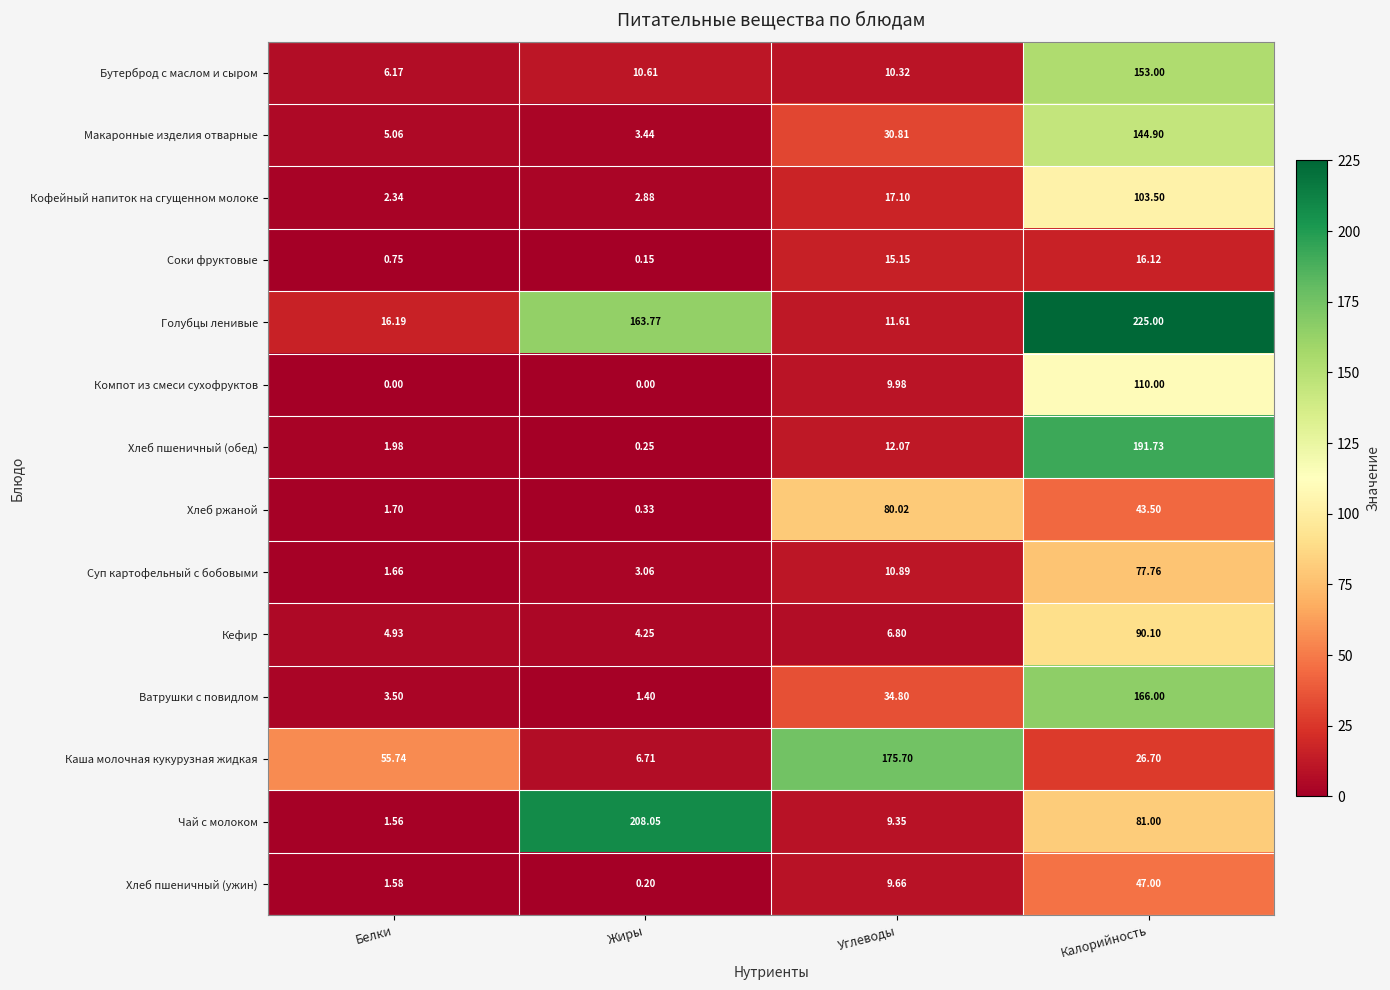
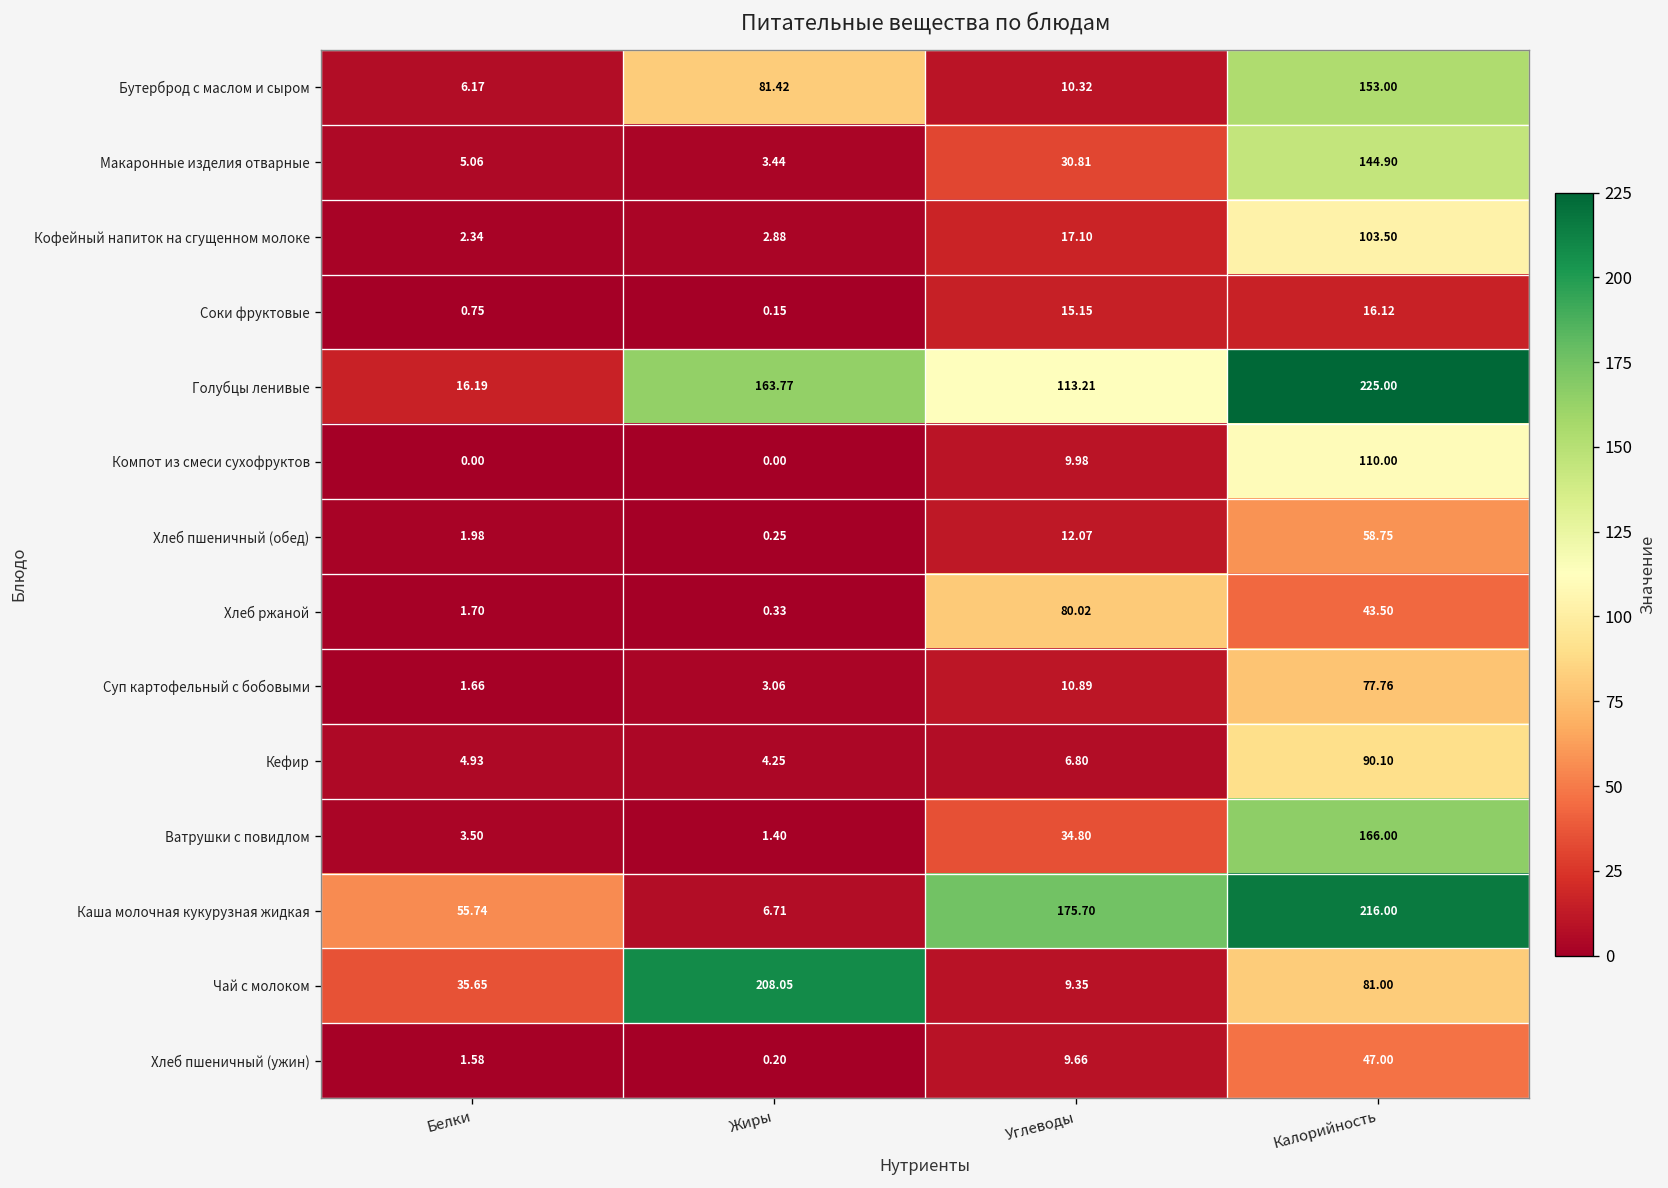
Бутерброд с маслом и сыром, Жиры: 10.61 -> 81.42
Голубцы ленивые, Углеводы: 11.61 -> 113.21
Хлеб пшеничный (обед), Калорийность: 191.73 -> 58.75
Каша молочная кукурузная жидкая, Калорийность: 26.70 -> 216.00
Чай с молоком, Белки: 1.56 -> 35.65
